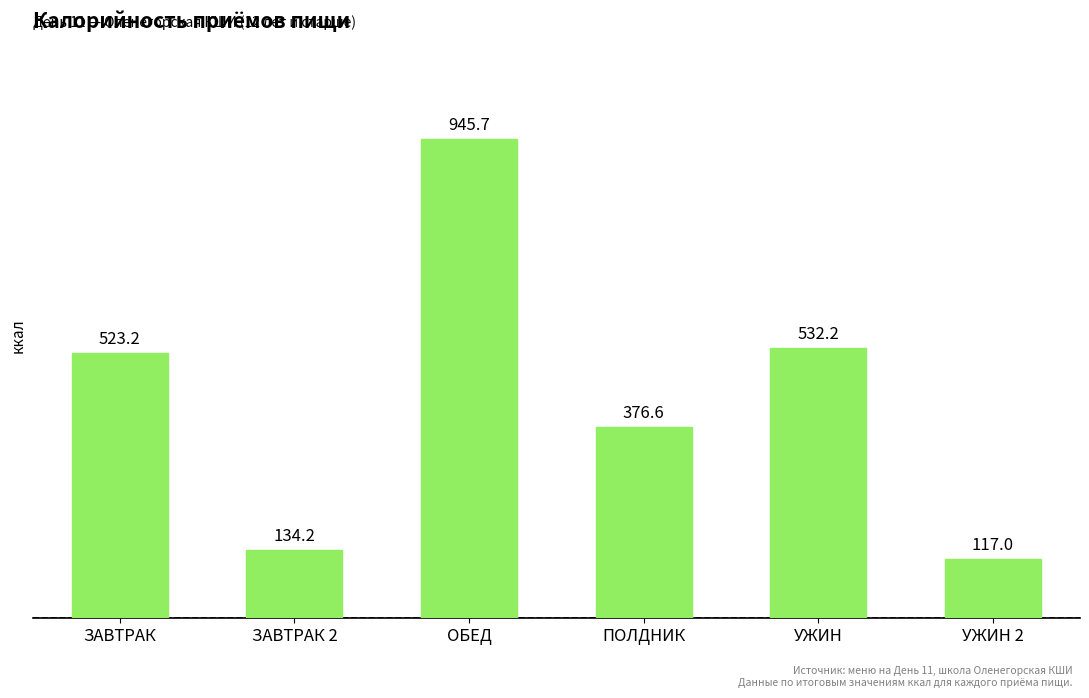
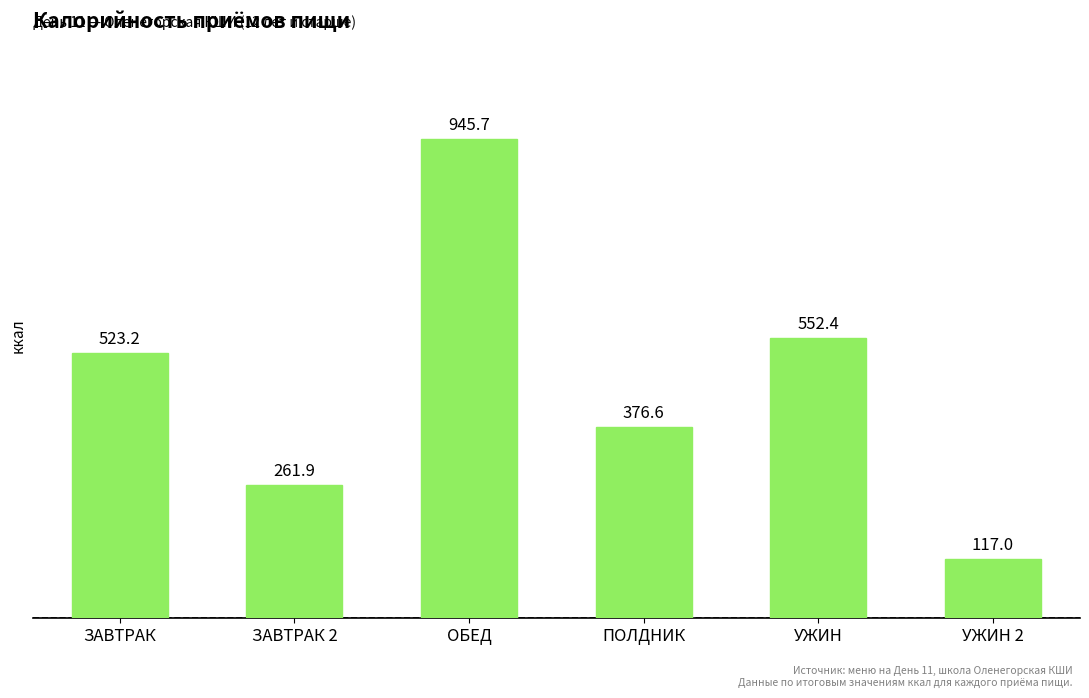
ЗАВТРАК 2: 134.2 -> 261.9
УЖИН: 532.2 -> 552.4
